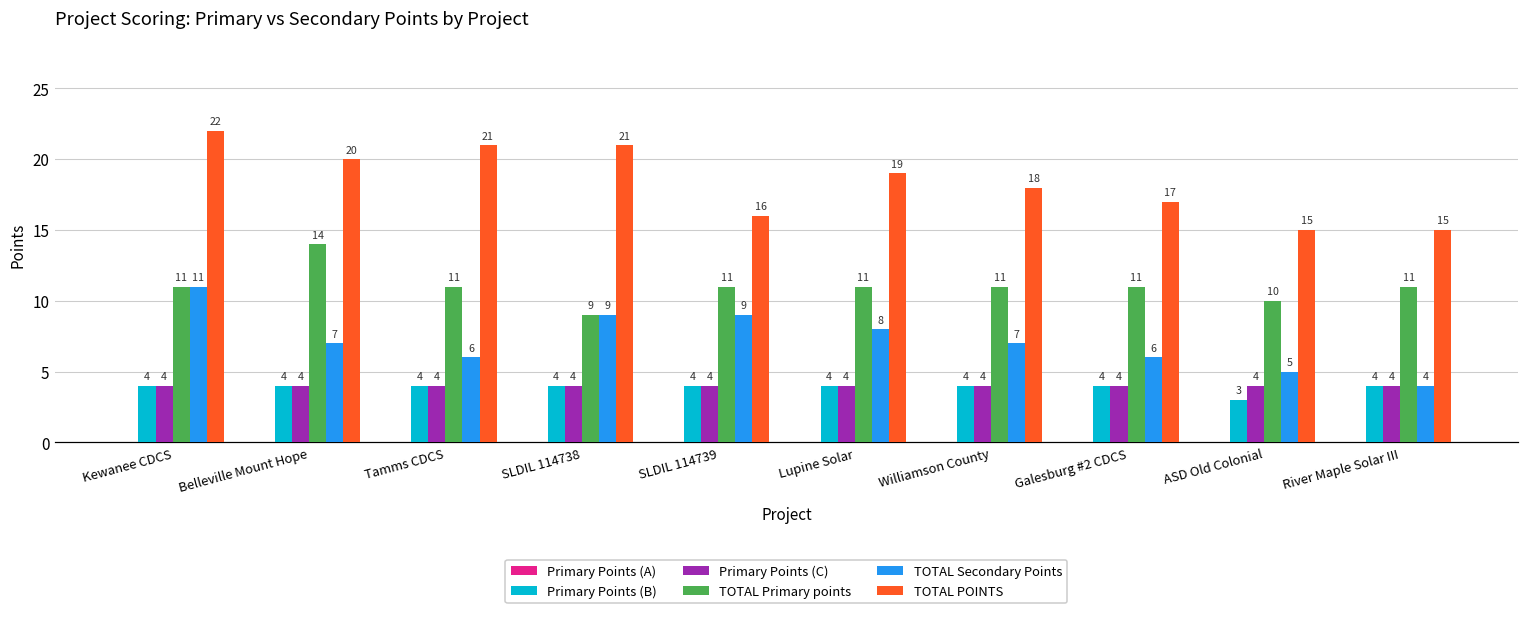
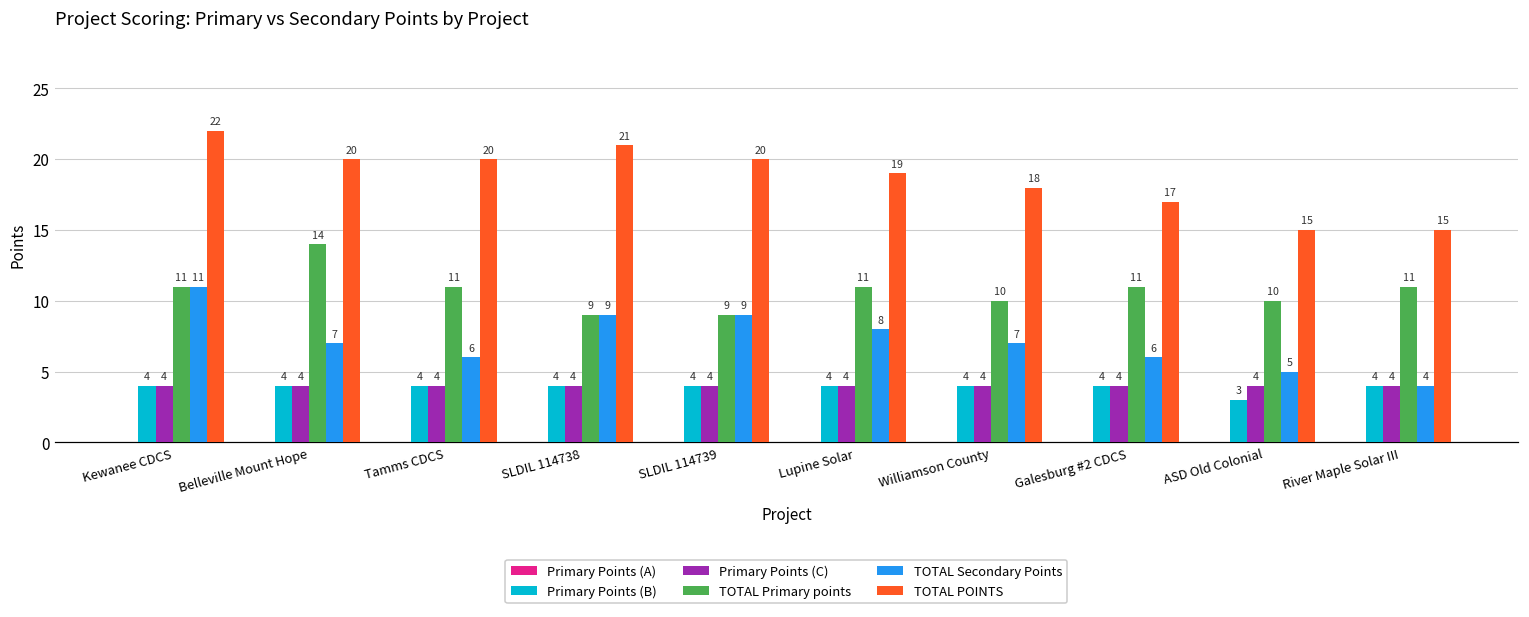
TOTAL POINTS, Tamms CDCS: 21 -> 20
TOTAL Primary points, SLDIL 114739: 11 -> 9
TOTAL POINTS, SLDIL 114739: 16 -> 20
TOTAL Primary points, Williamson County: 11 -> 10
